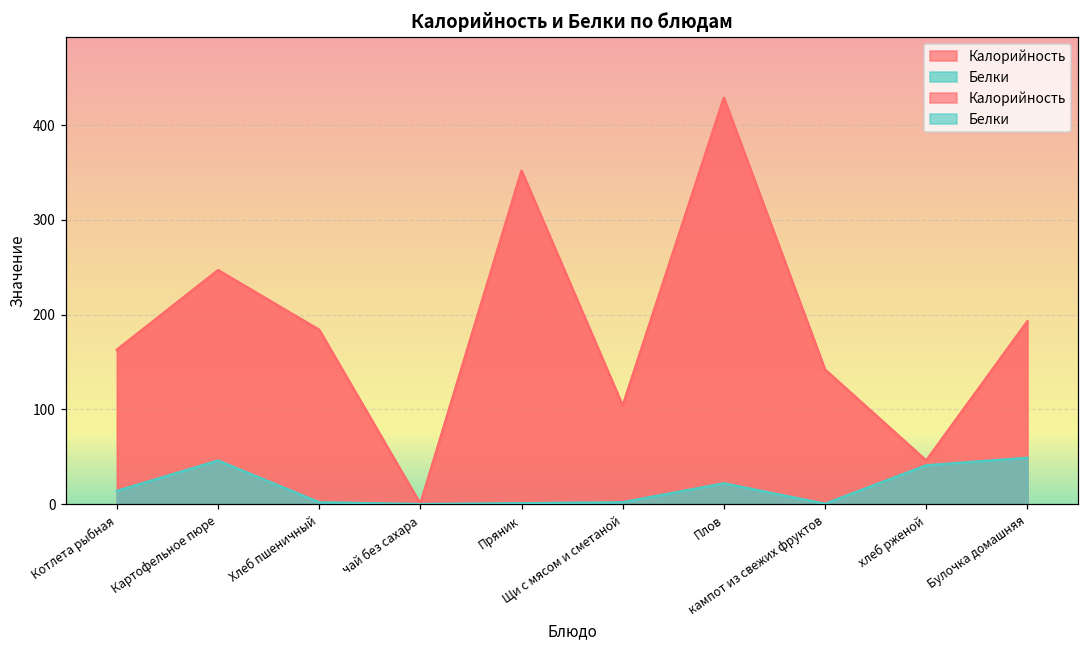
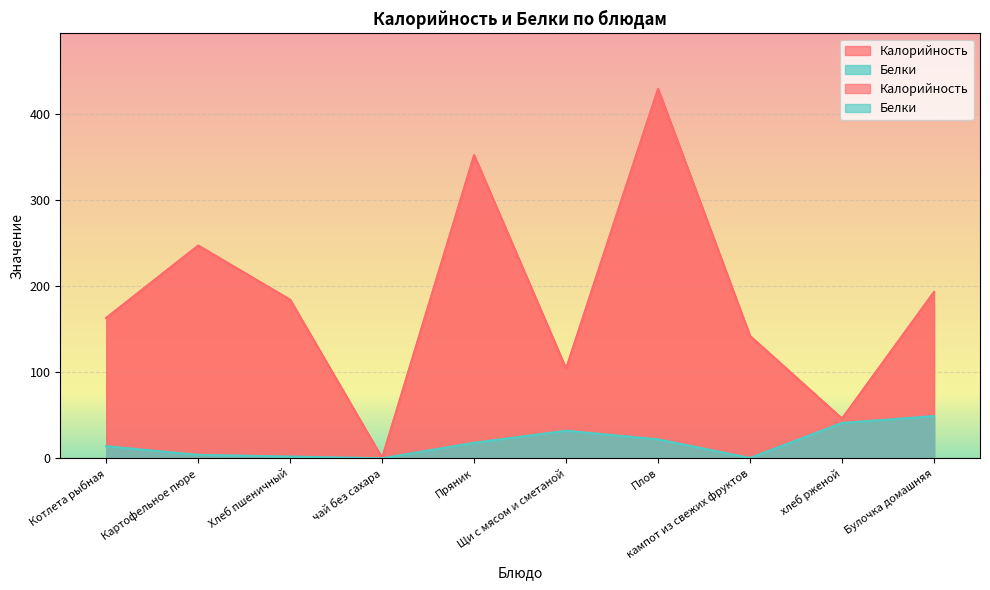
Белки, Картофельное пюре: 50 -> 0
Белки, Пряник: 0 -> 20
Белки, Щи с мясом и сметаной: 0 -> 30
